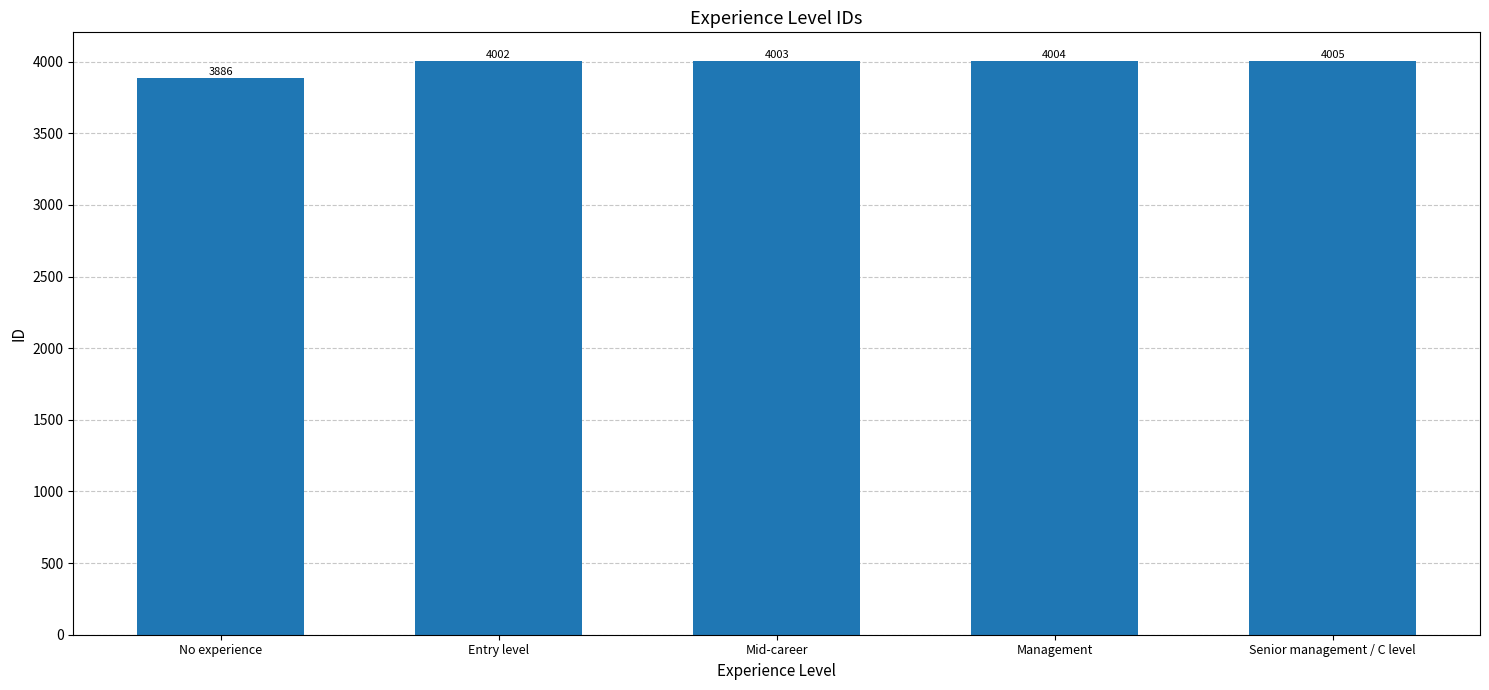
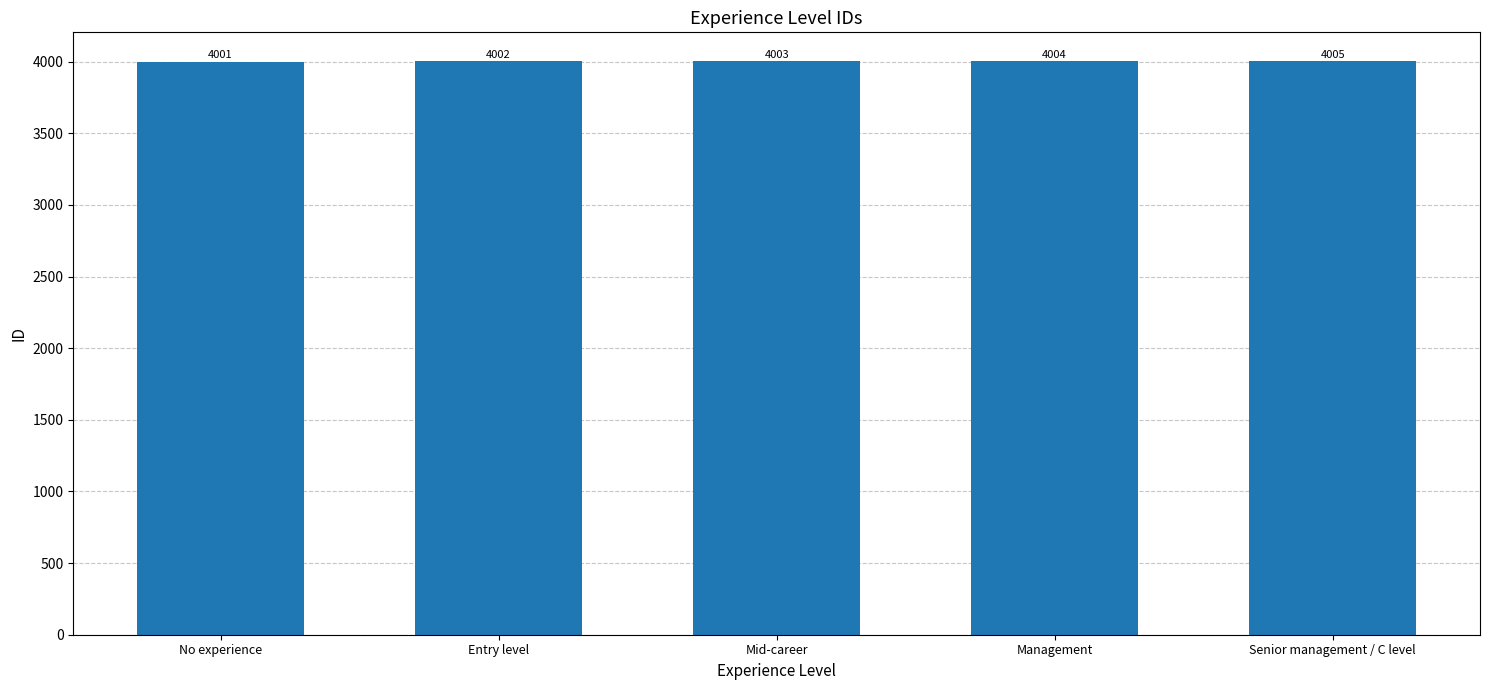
No experience: 3886 -> 4001
